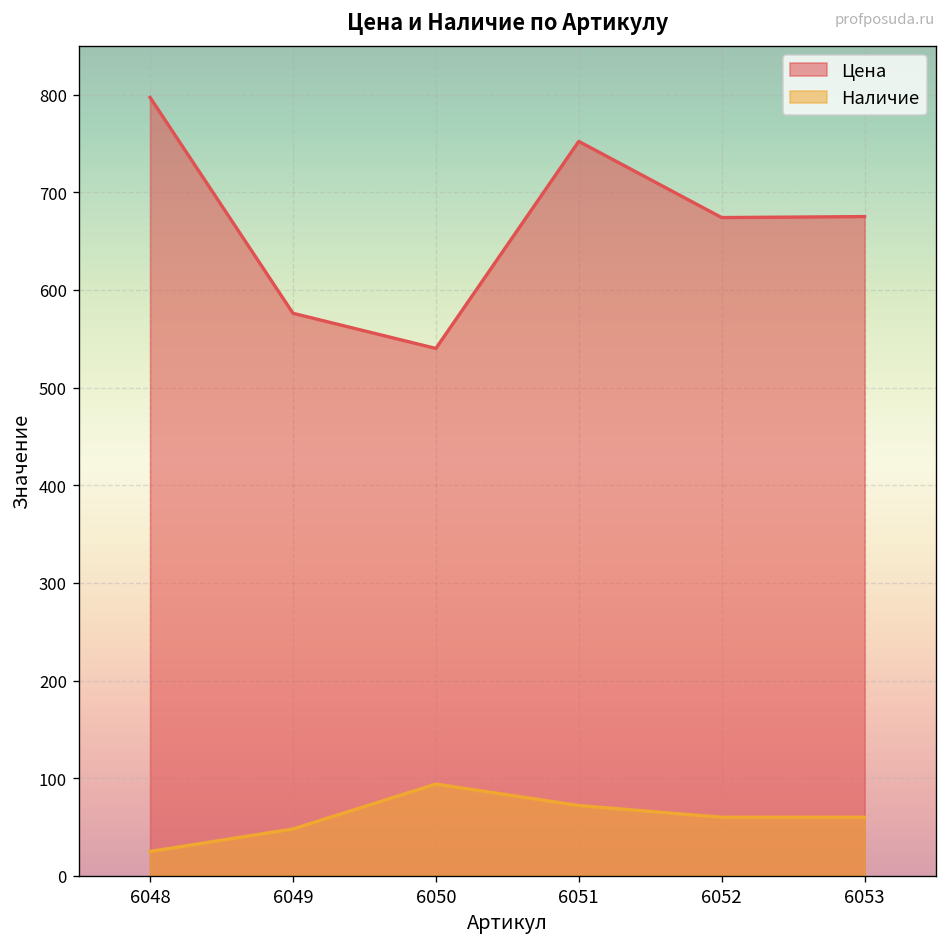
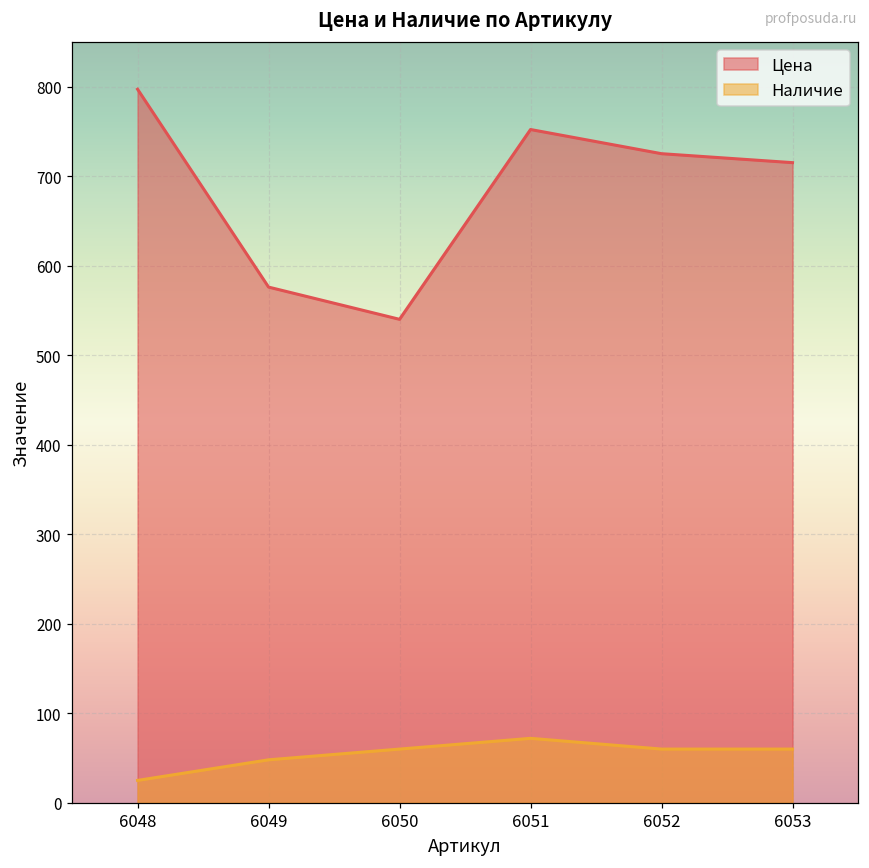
Наличие, 6050: 90 -> 60
Цена, 6052: 670 -> 730
Цена, 6053: 680 -> 720
